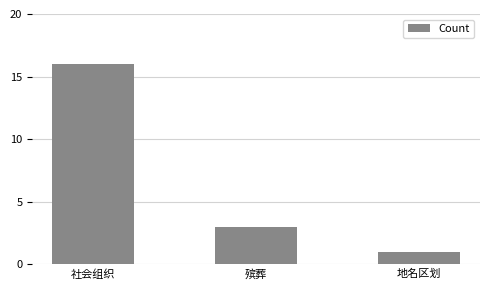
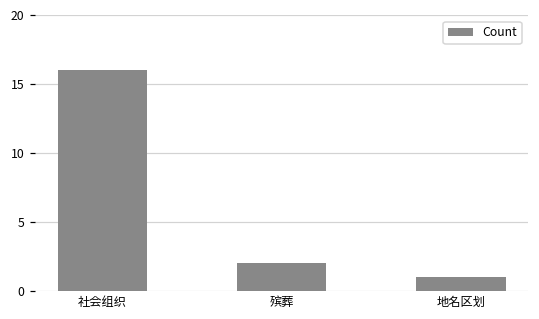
殡葬: 3 -> 2
